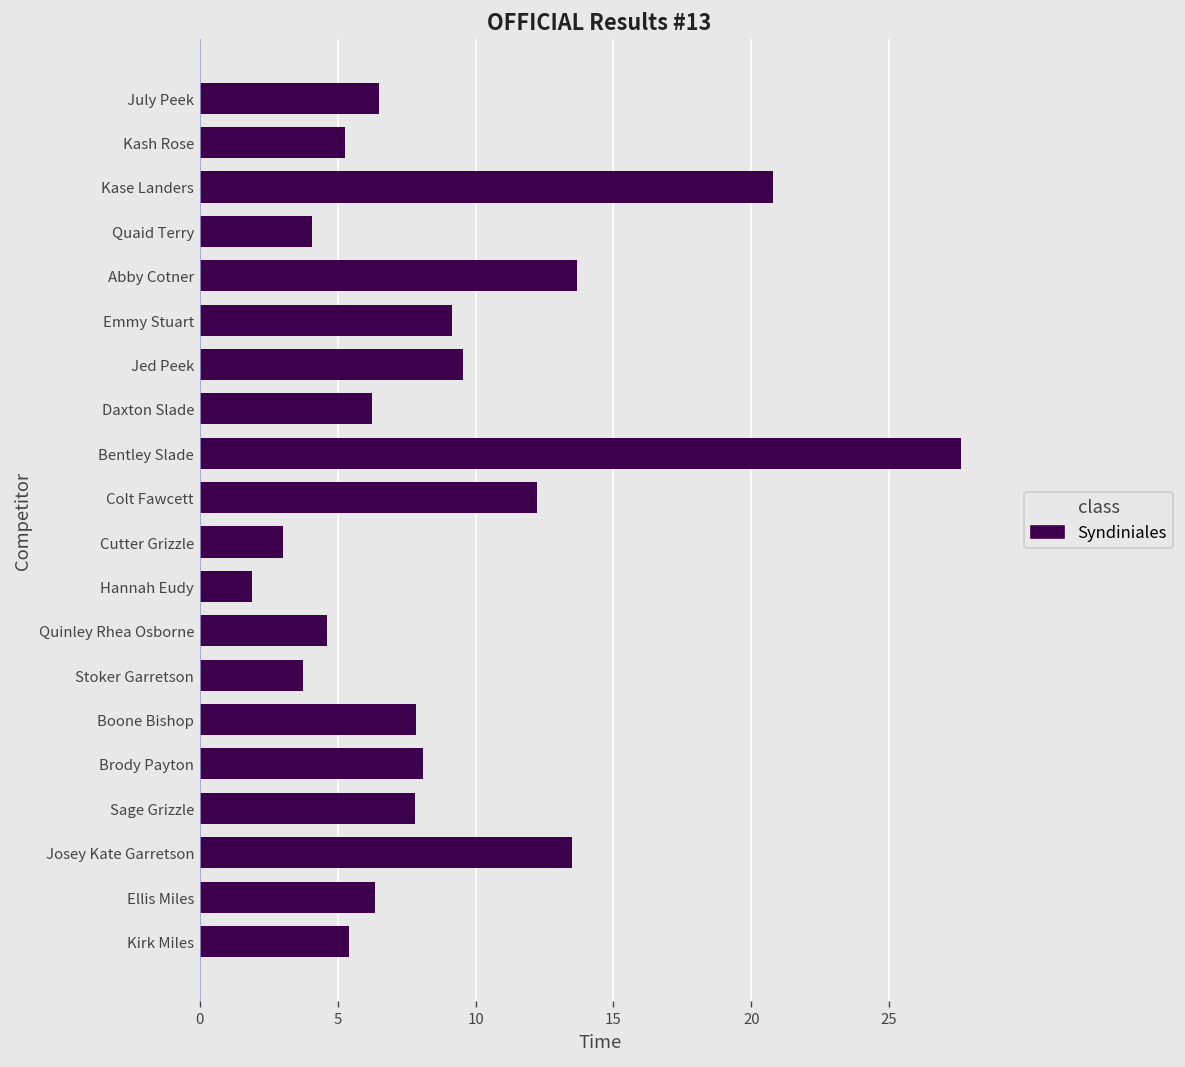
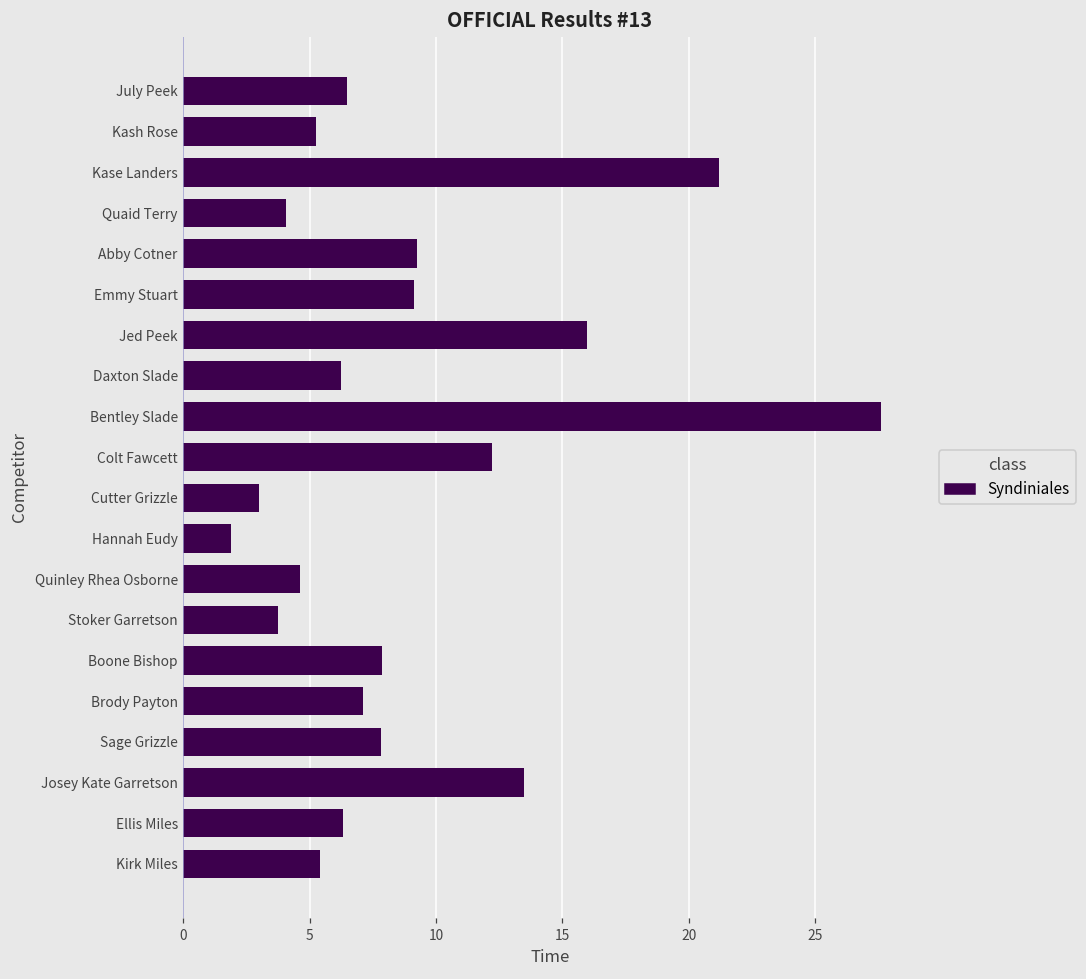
Kase Landers: 20.8 -> 21.2
Abby Cotner: 13.7 -> 9.3
Jed Peek: 9.6 -> 16.0
Brody Payton: 8.1 -> 7.1
